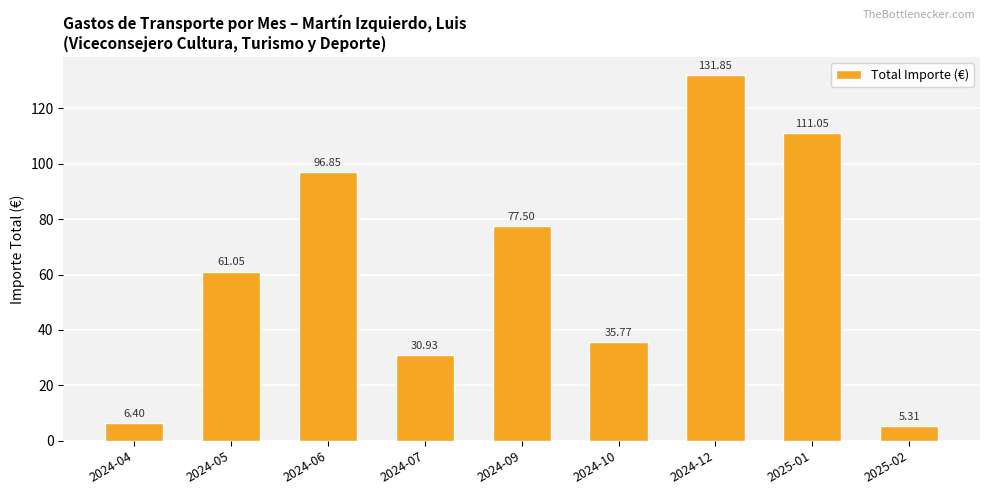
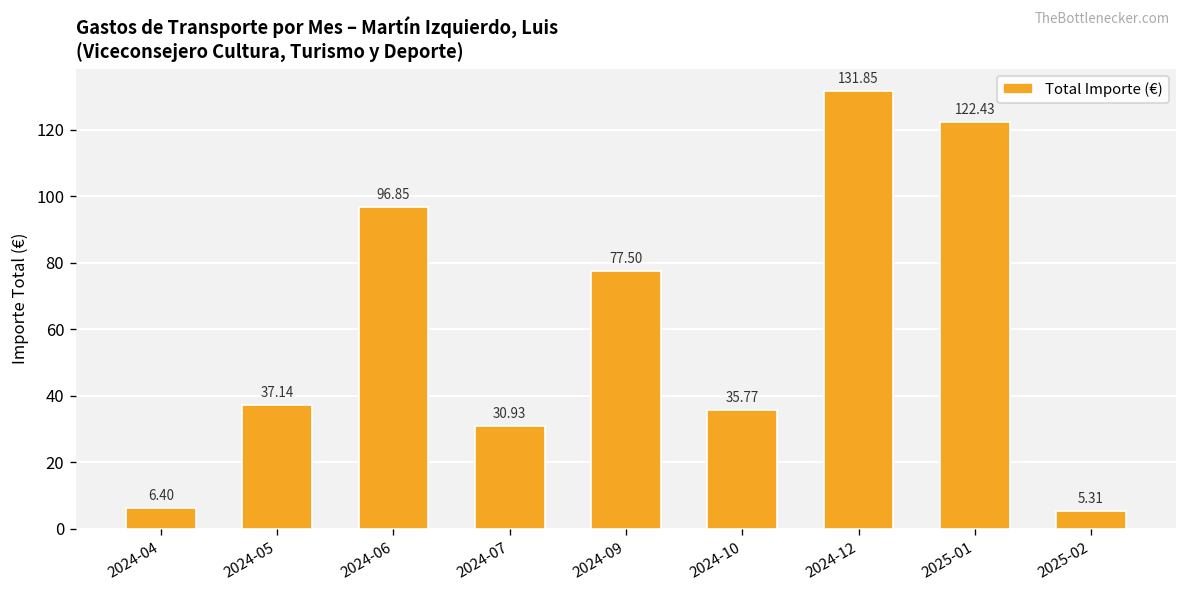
2024-05: 61.05 -> 37.14
2025-01: 111.05 -> 122.43
